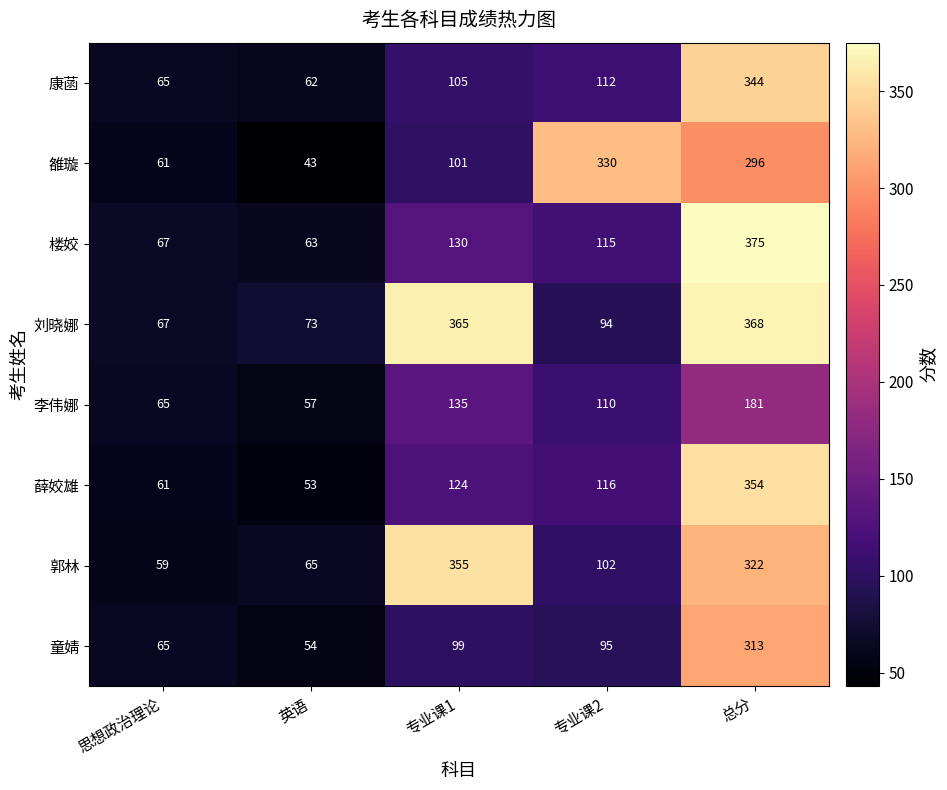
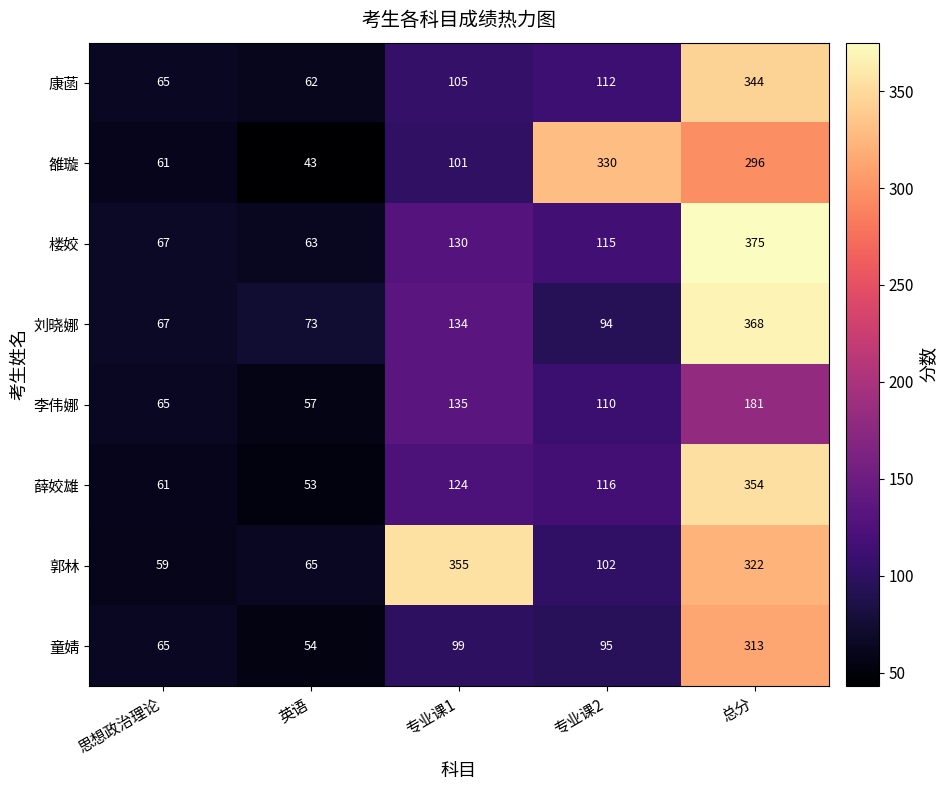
刘晓娜, 专业课1: 365 -> 134
